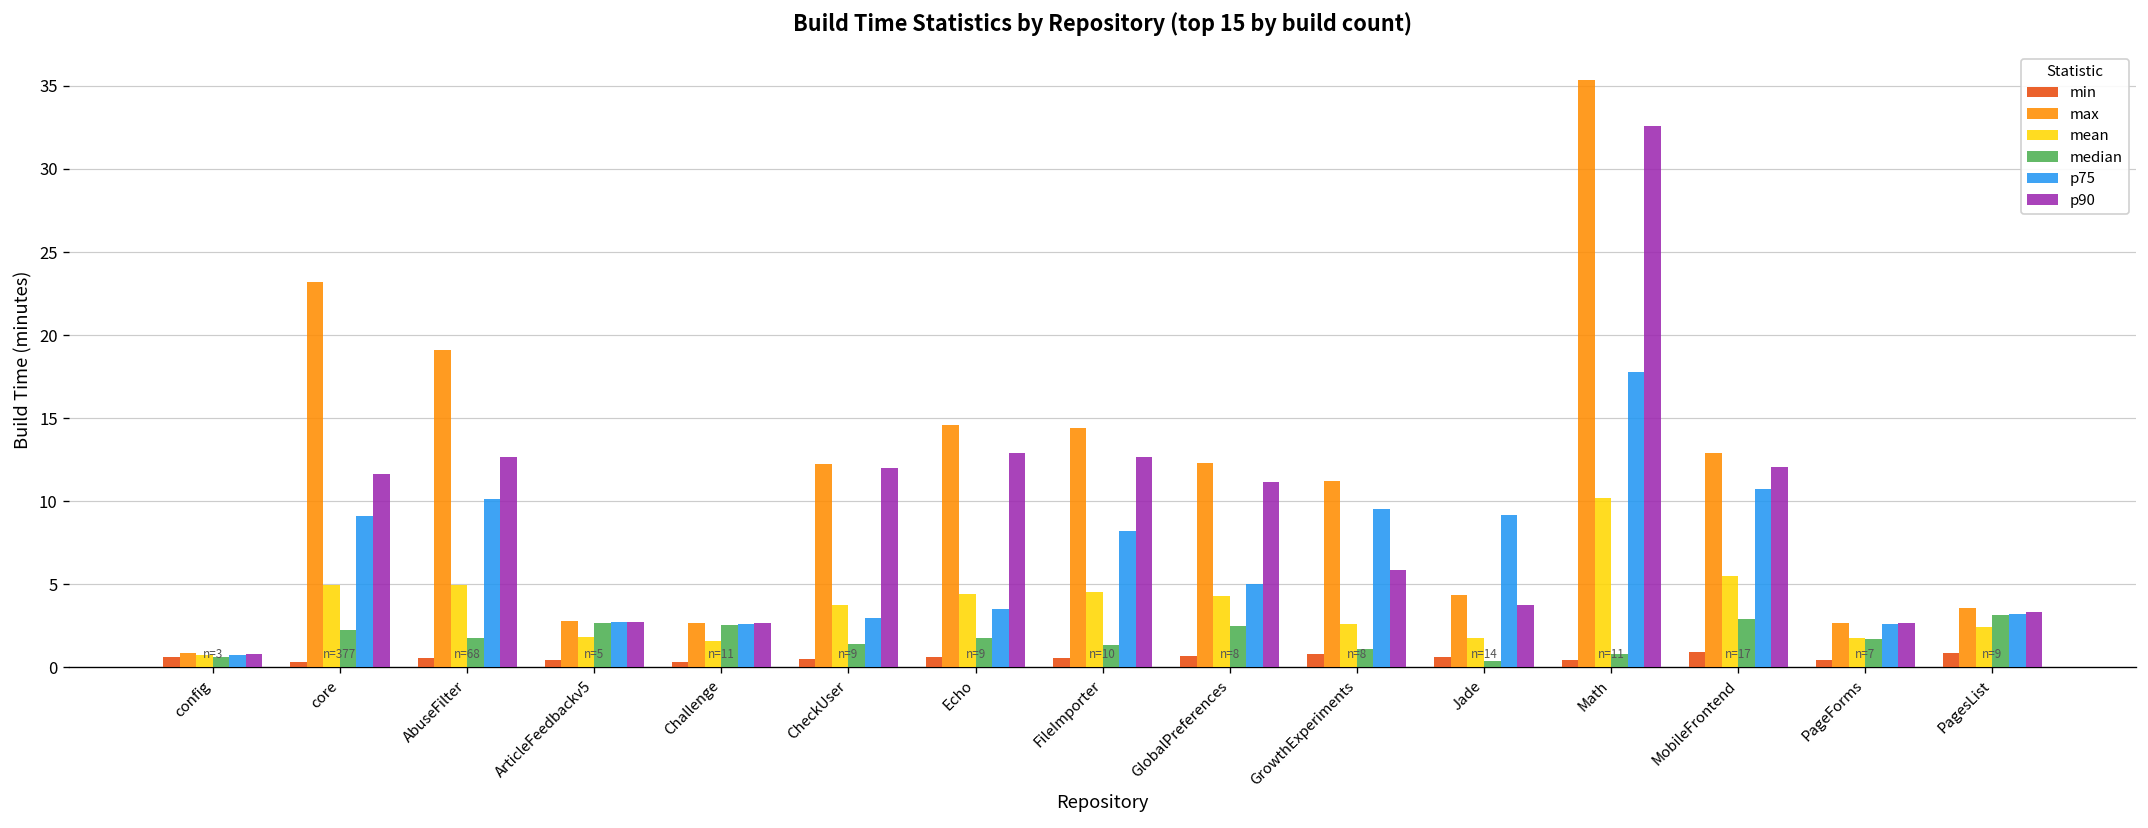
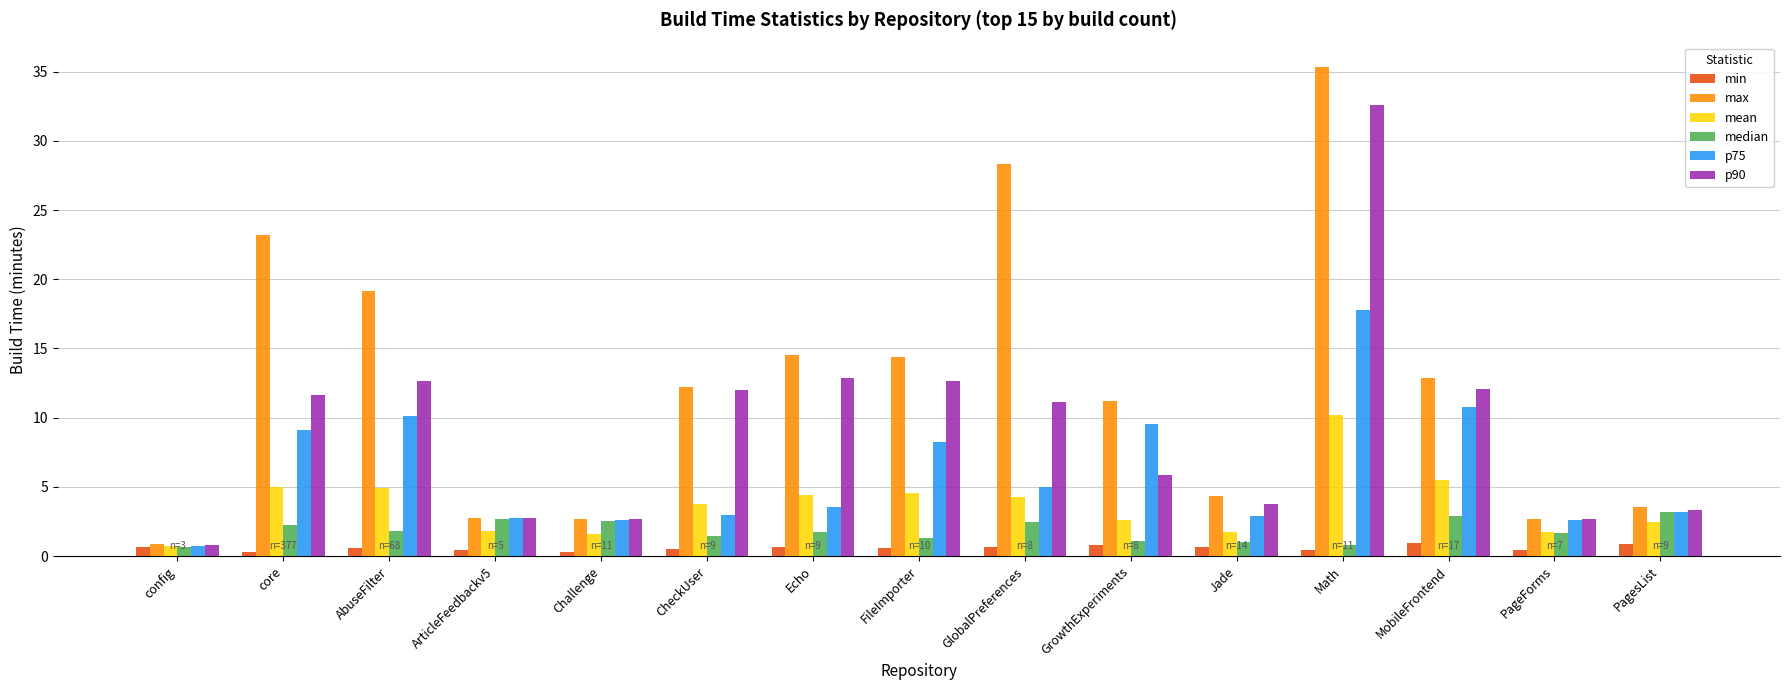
max, GlobalPreferences: 12.3 -> 28.3
median, Jade: 0.4 -> 1.1
p75, Jade: 9.2 -> 2.9
